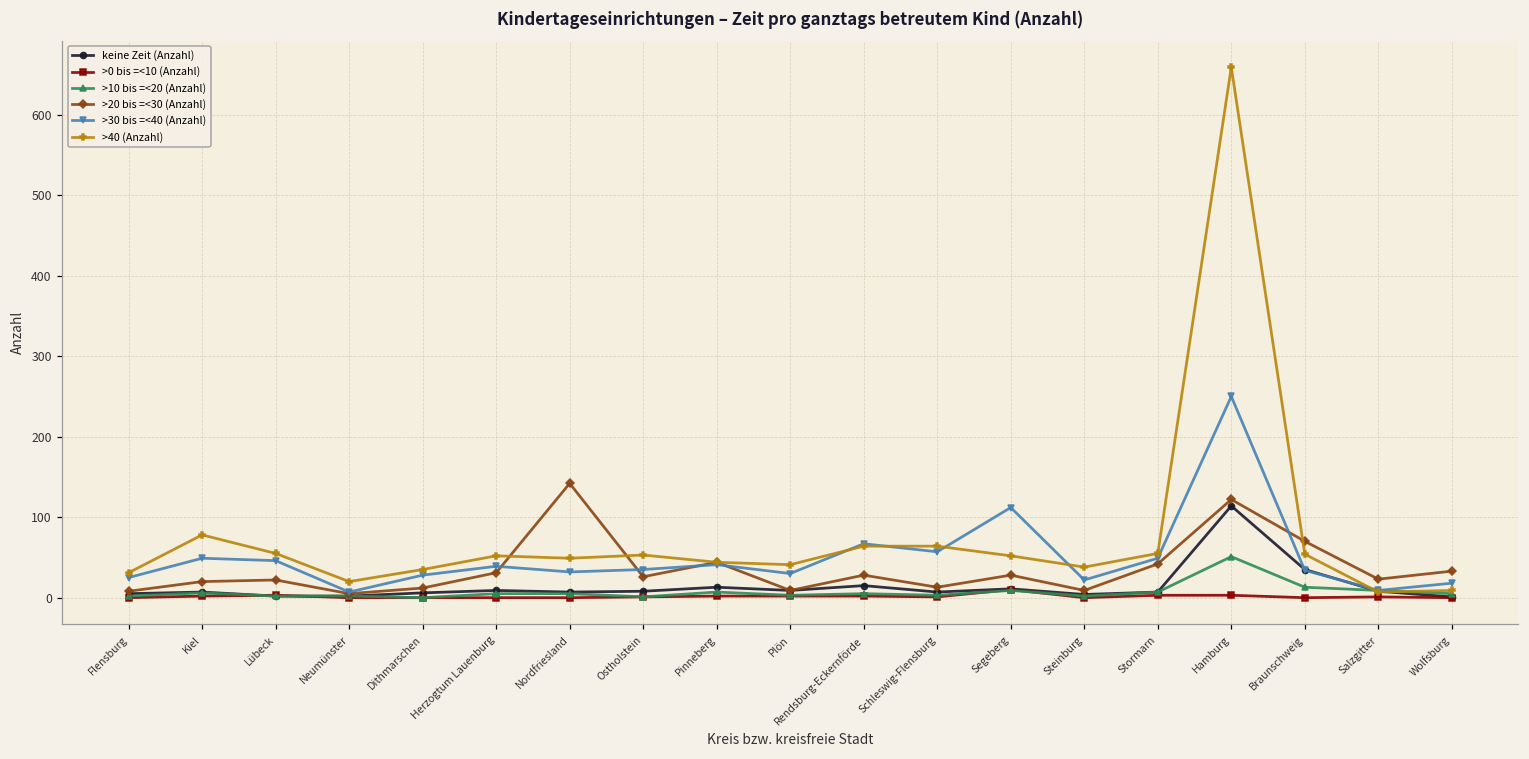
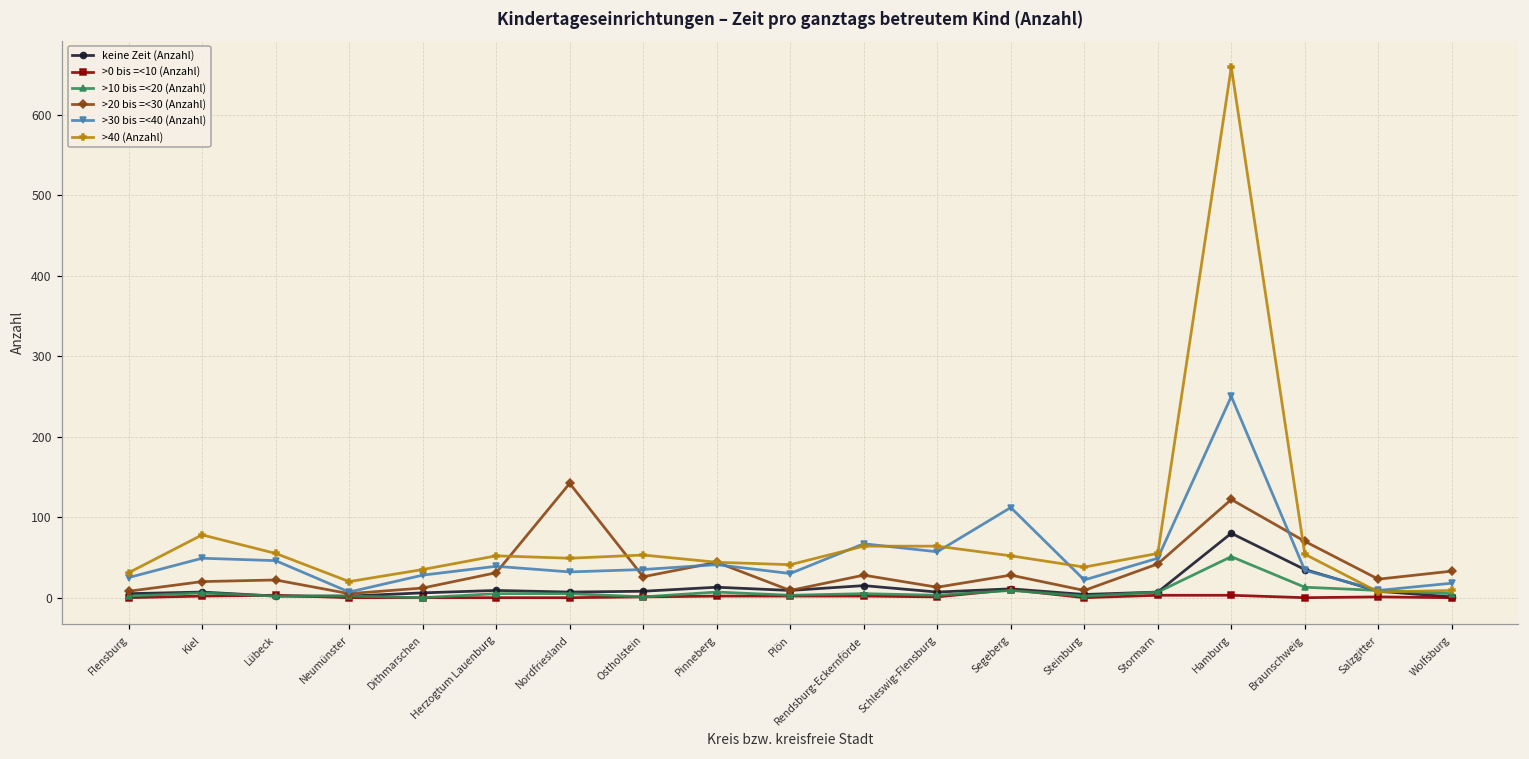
keine Zeit (Anzahl), Hamburg: 110 -> 80
